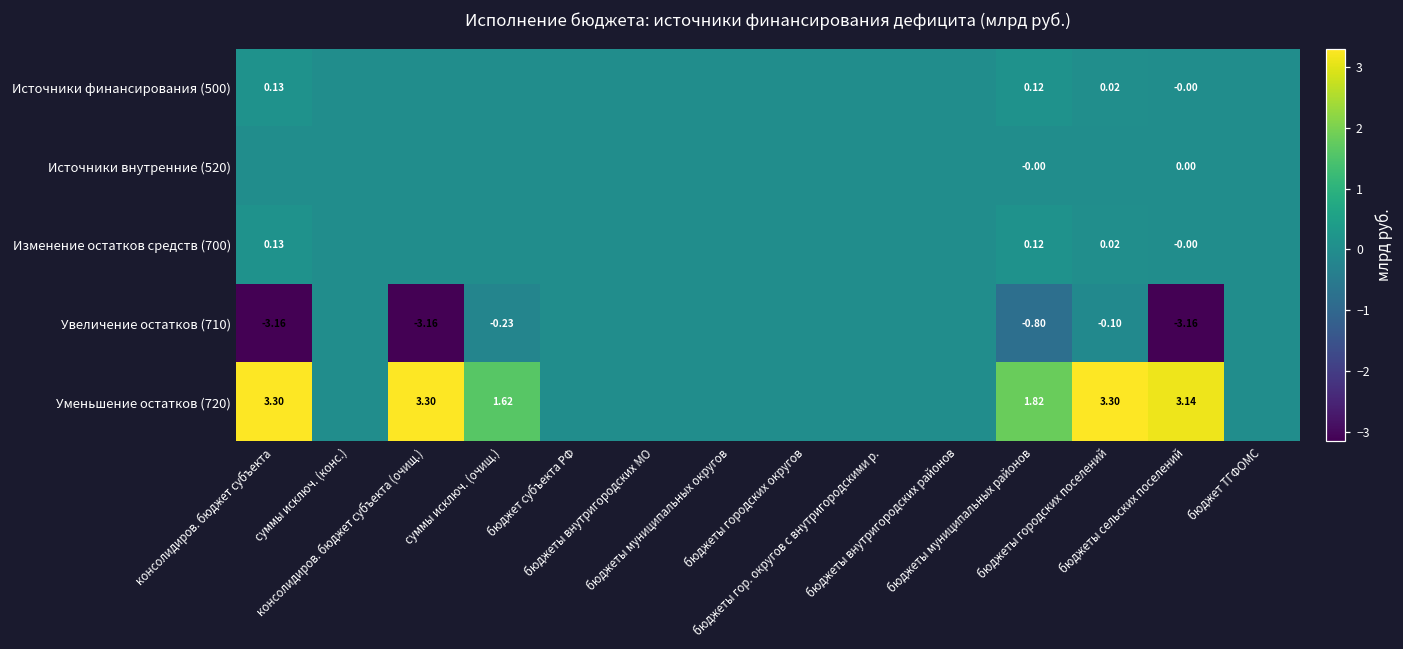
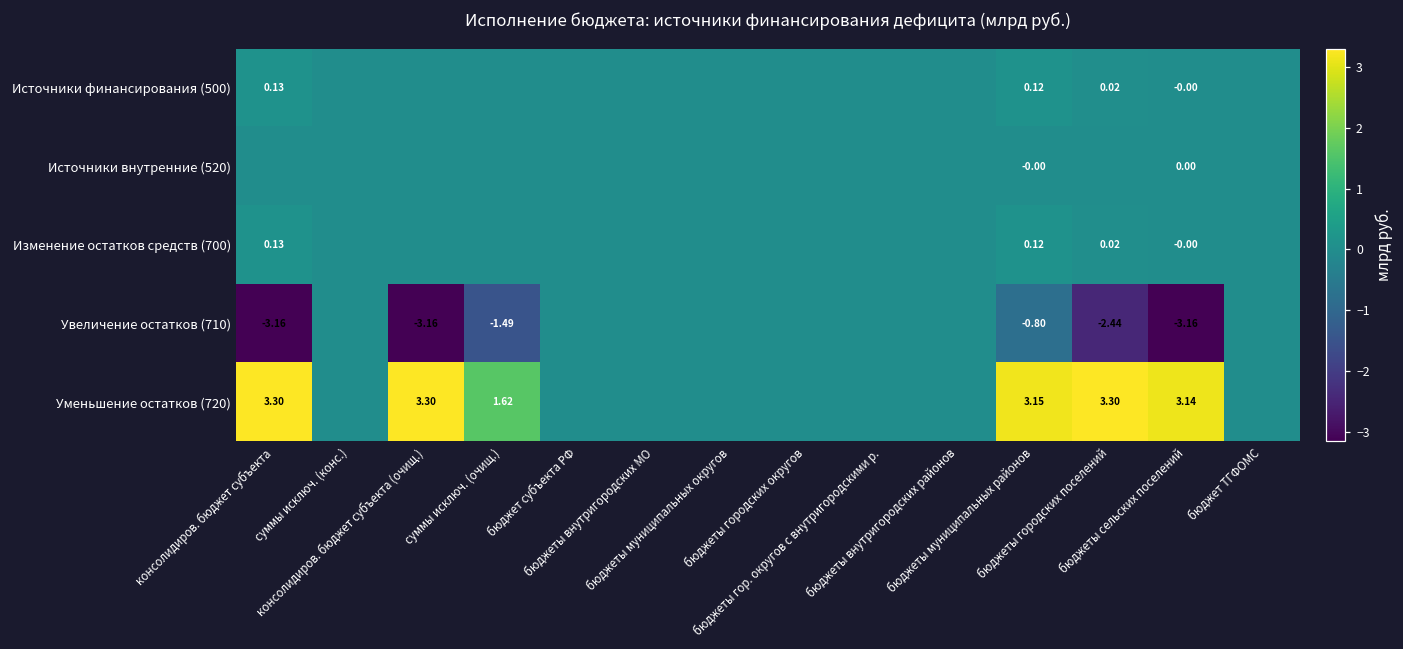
Увеличение остатков (710), суммы исключ. (очищ.): -0.23 -> -1.49
Увеличение остатков (710), бюджеты городских поселений: -0.10 -> -2.44
Уменьшение остатков (720), бюджеты муниципальных районов: 1.82 -> 3.15
